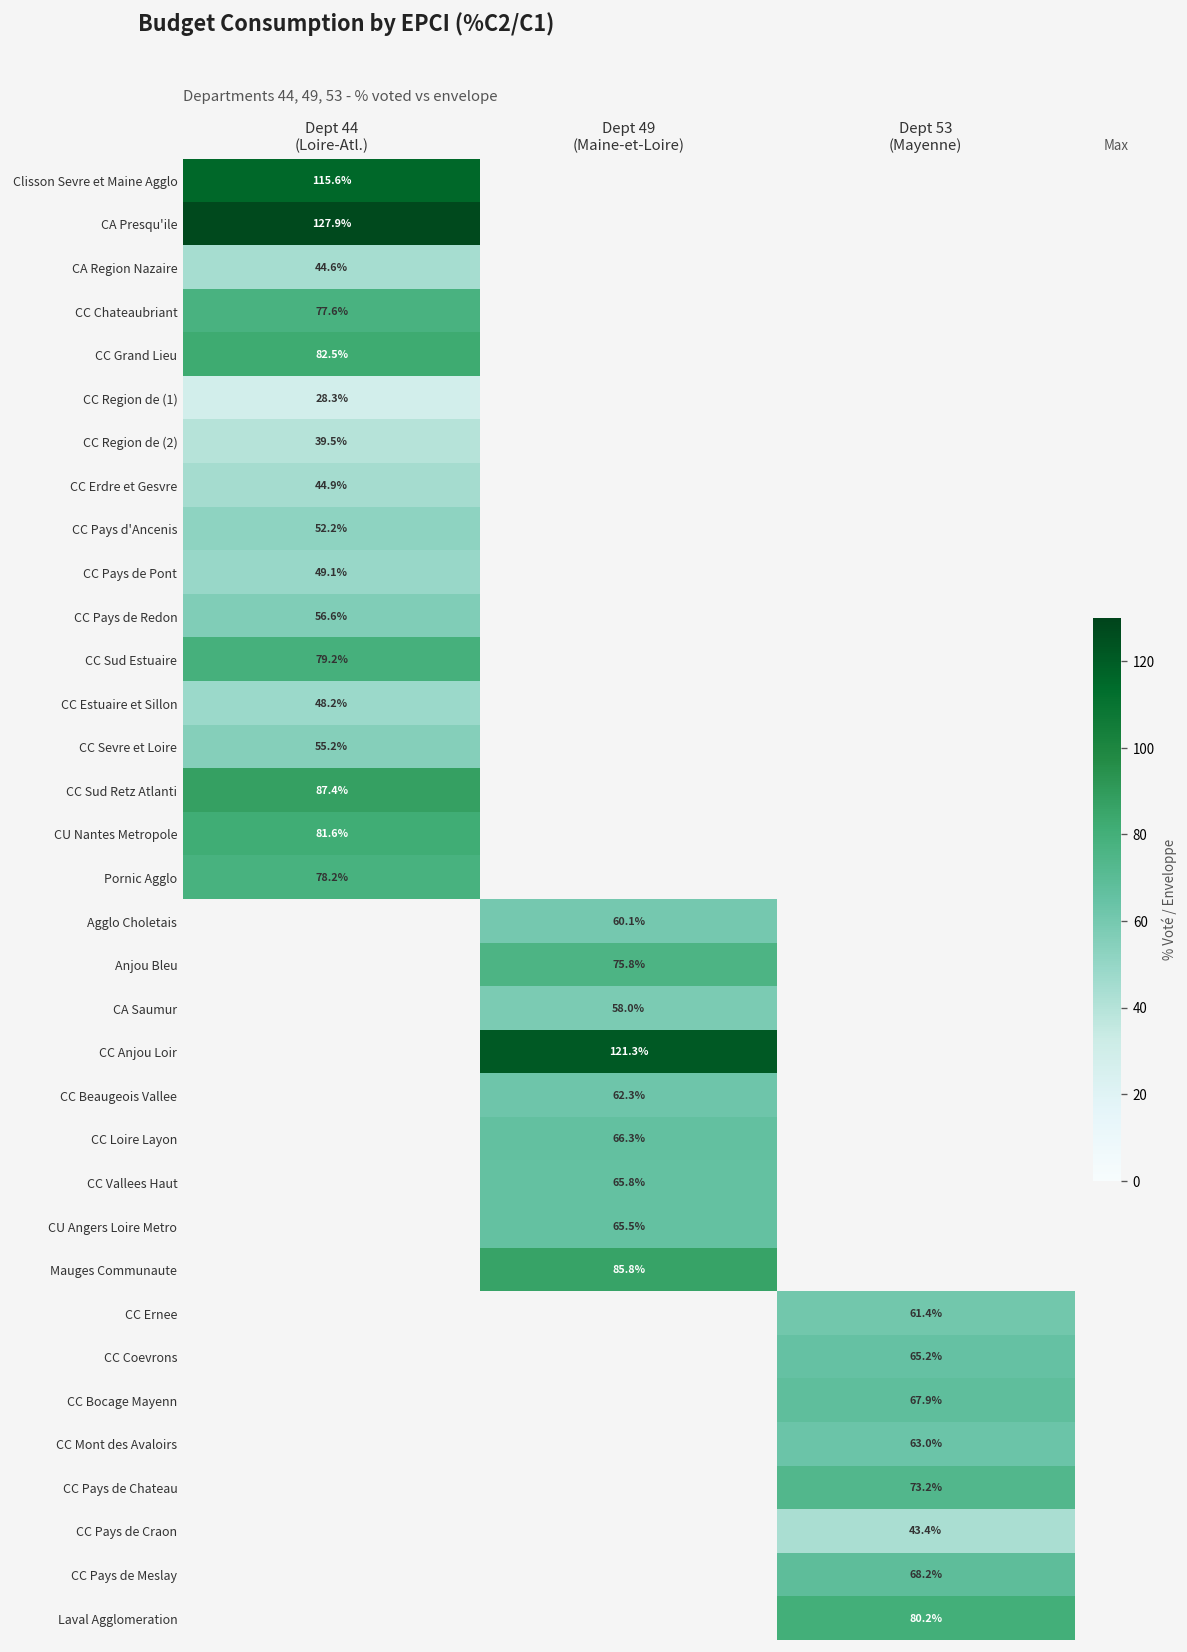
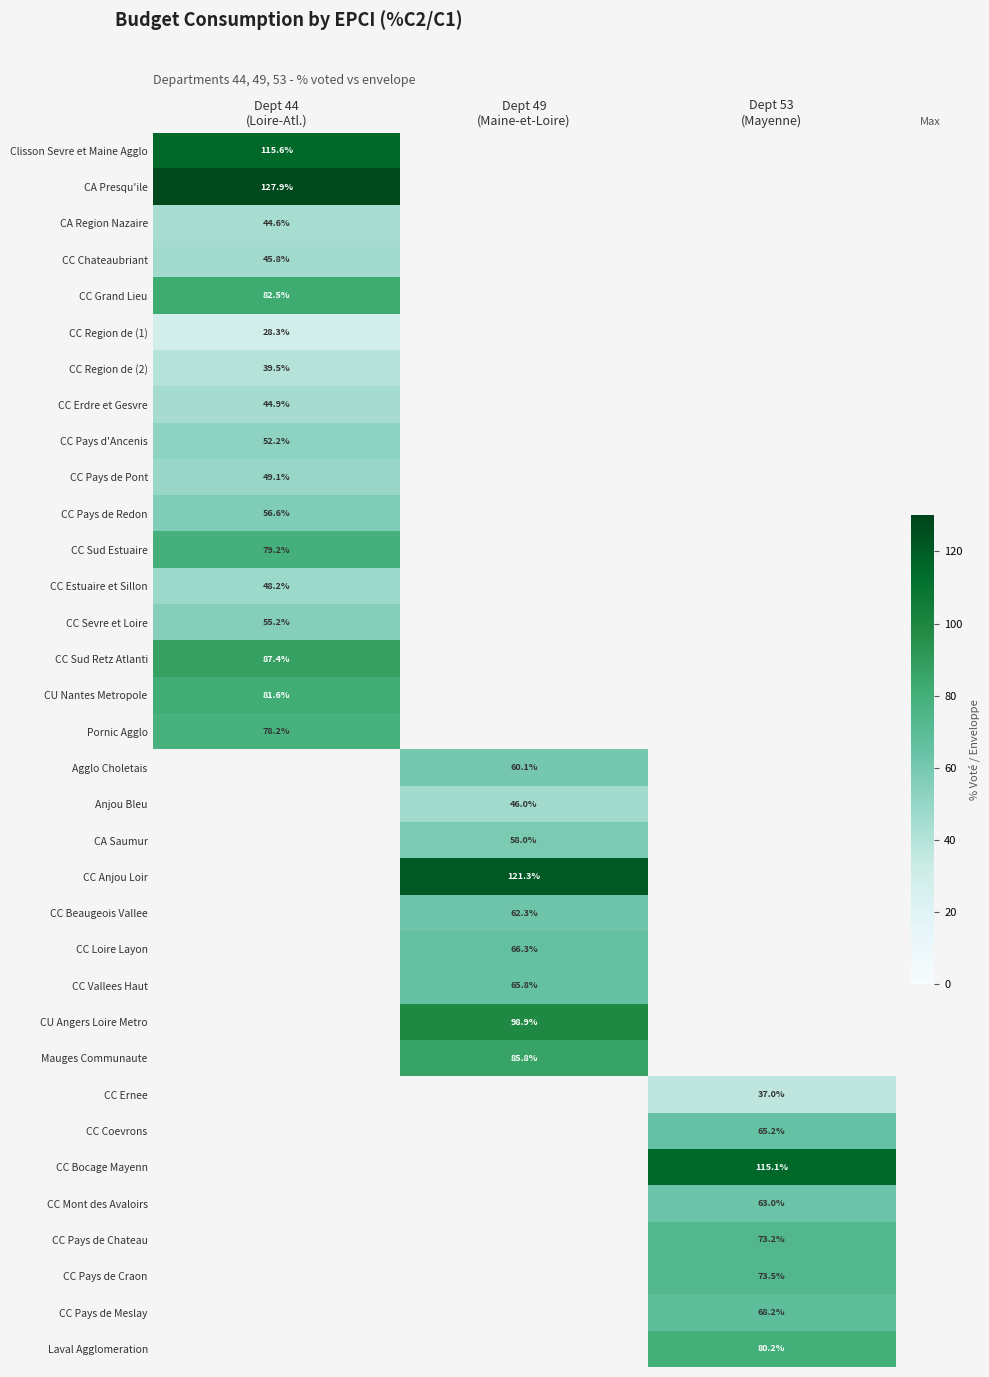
CC Chateaubriant, Dept 44 (Loire-Atl.): 77.6% -> 45.8%
Anjou Bleu, Dept 49 (Maine-et-Loire): 75.8% -> 46.0%
CU Angers Loire Metro, Dept 49 (Maine-et-Loire): 65.5% -> 98.9%
CC Ernee, Dept 53 (Mayenne): 61.4% -> 37.0%
CC Bocage Mayenn, Dept 53 (Mayenne): 67.9% -> 115.1%
CC Pays de Craon, Dept 53 (Mayenne): 43.4% -> 73.5%
